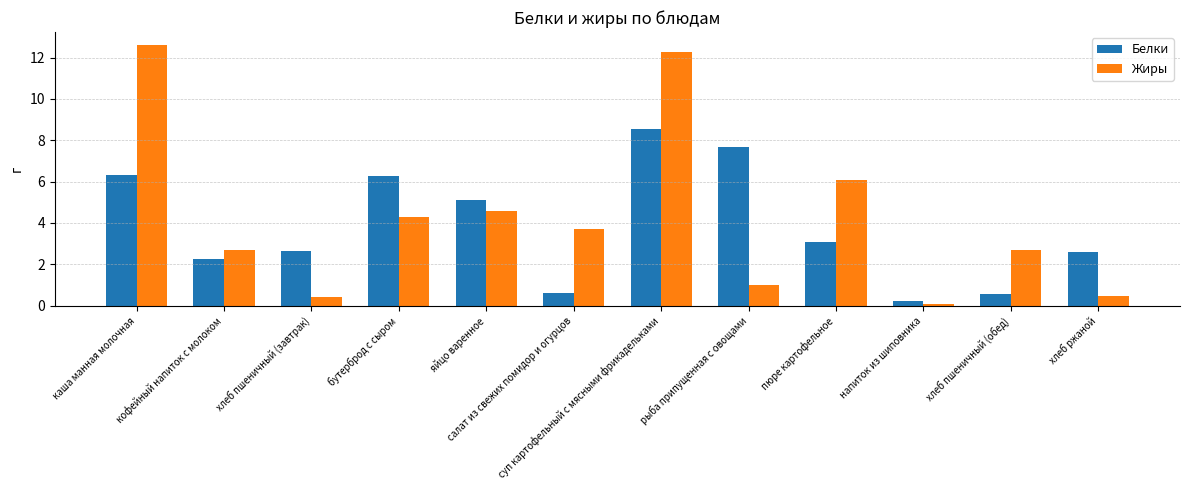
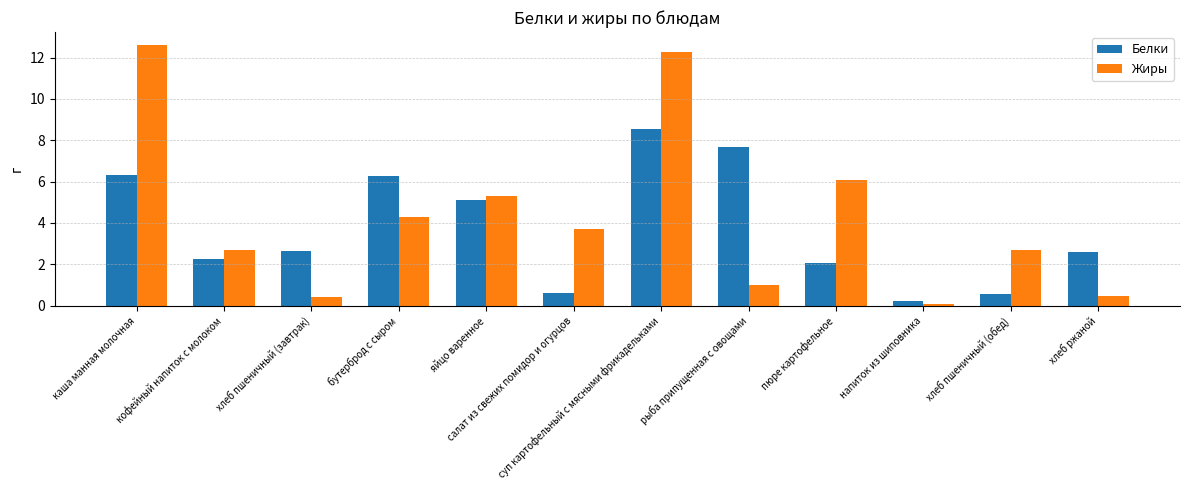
Жиры, яйцо варенное: 4.6 -> 5.3
Белки, пюре картофельное: 3.1 -> 2.1
